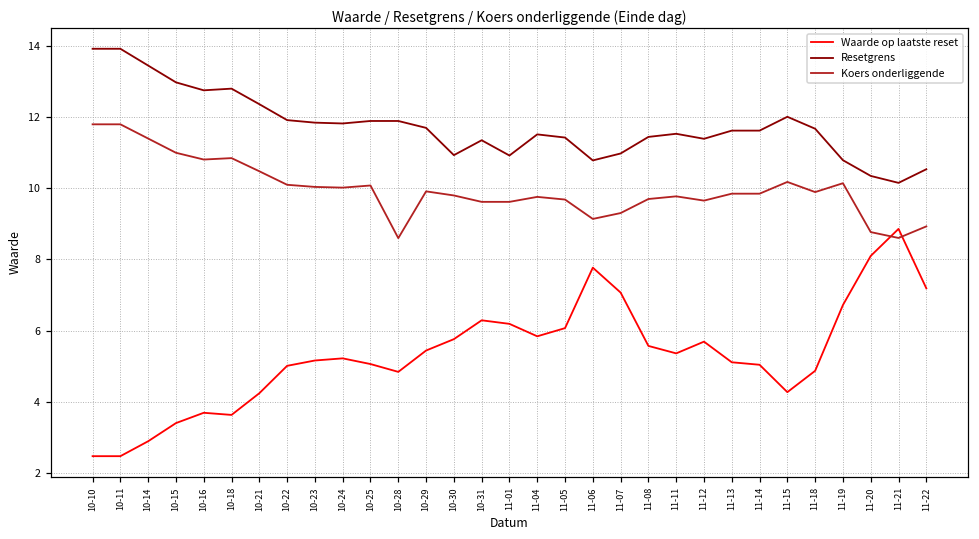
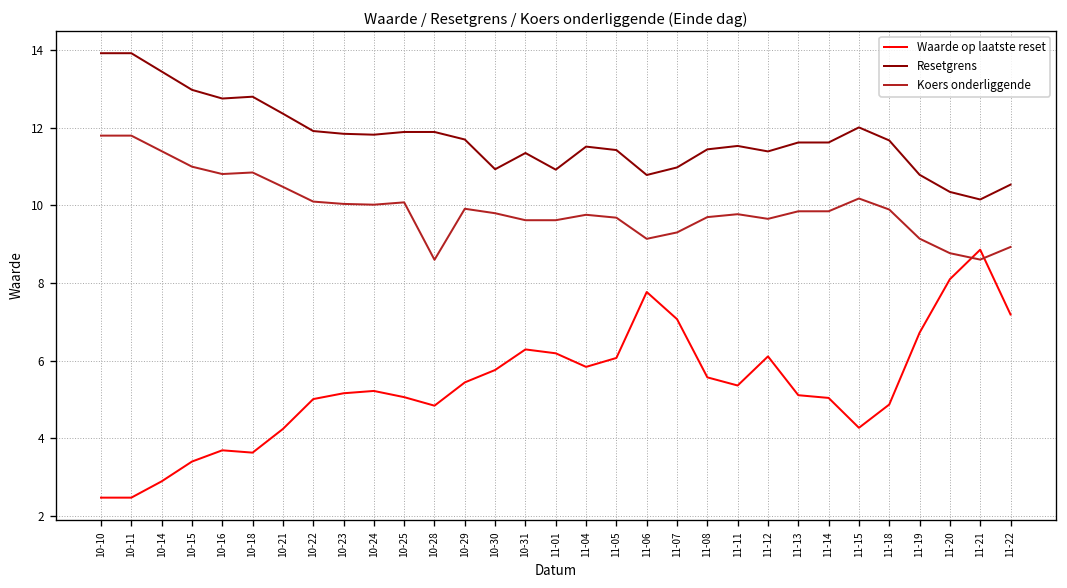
Waarde op laatste reset, 11-12: 5.7 -> 6.1
Koers onderliggende, 11-19: 10.1 -> 9.1
